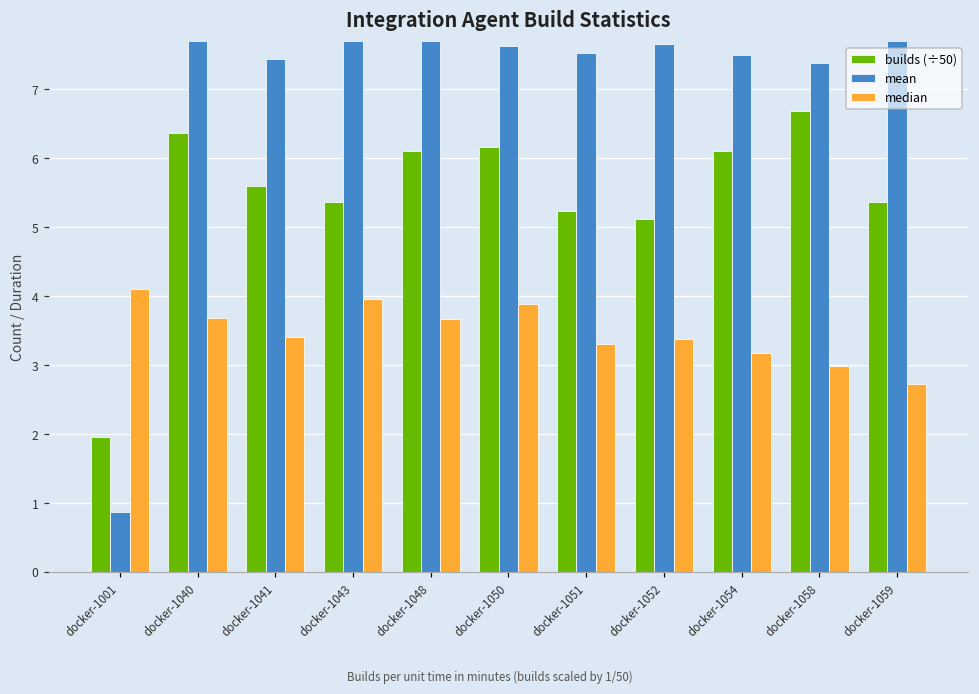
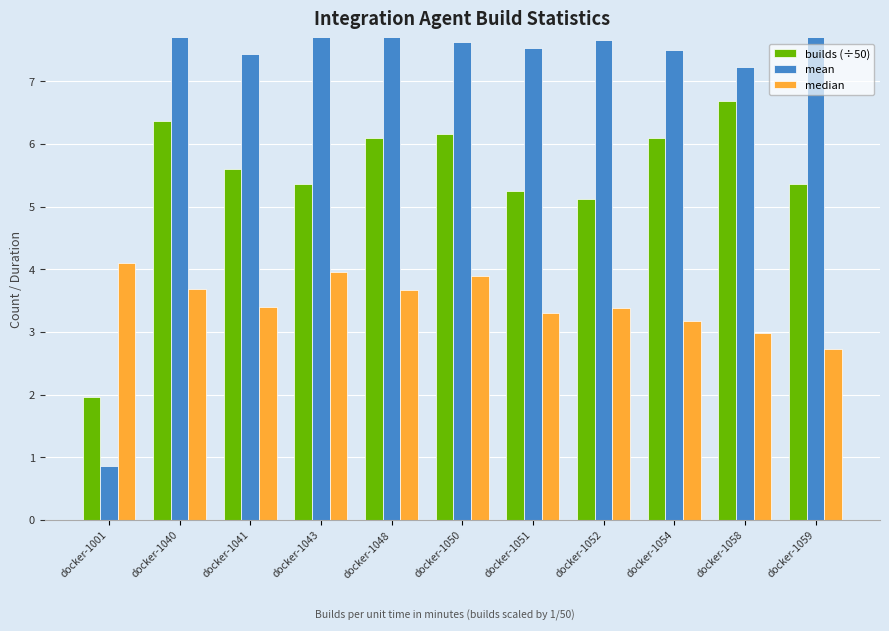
mean, docker-1058: 7.4 -> 7.2
